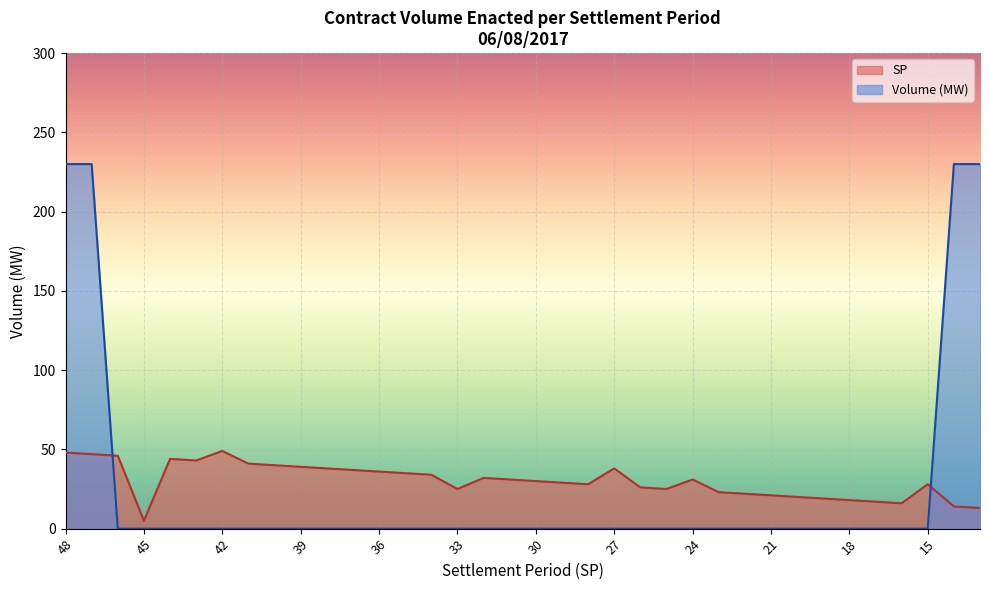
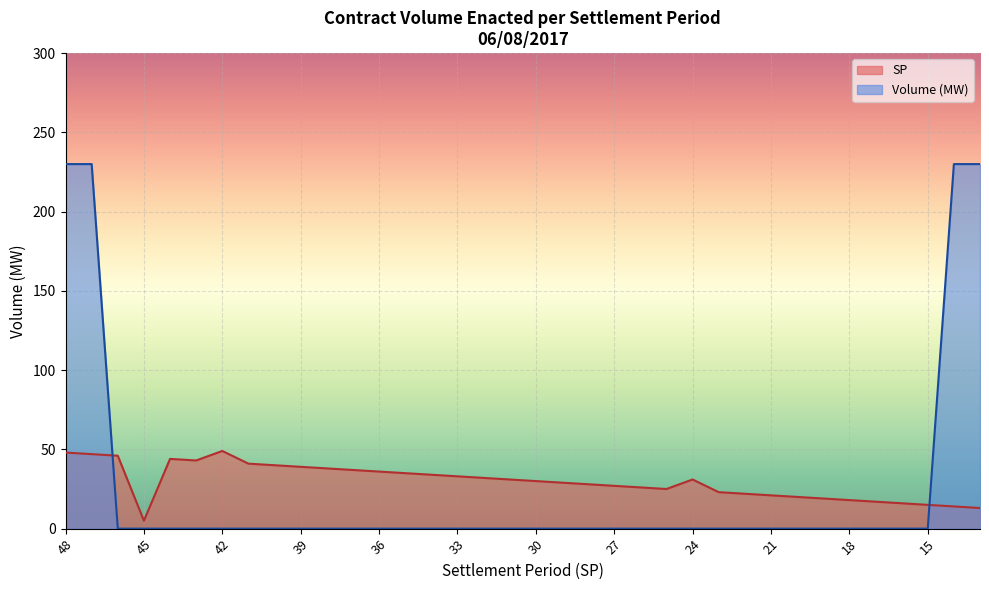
SP, 33: 25 -> 33
SP, 27: 38 -> 27
SP, 15: 28 -> 15
